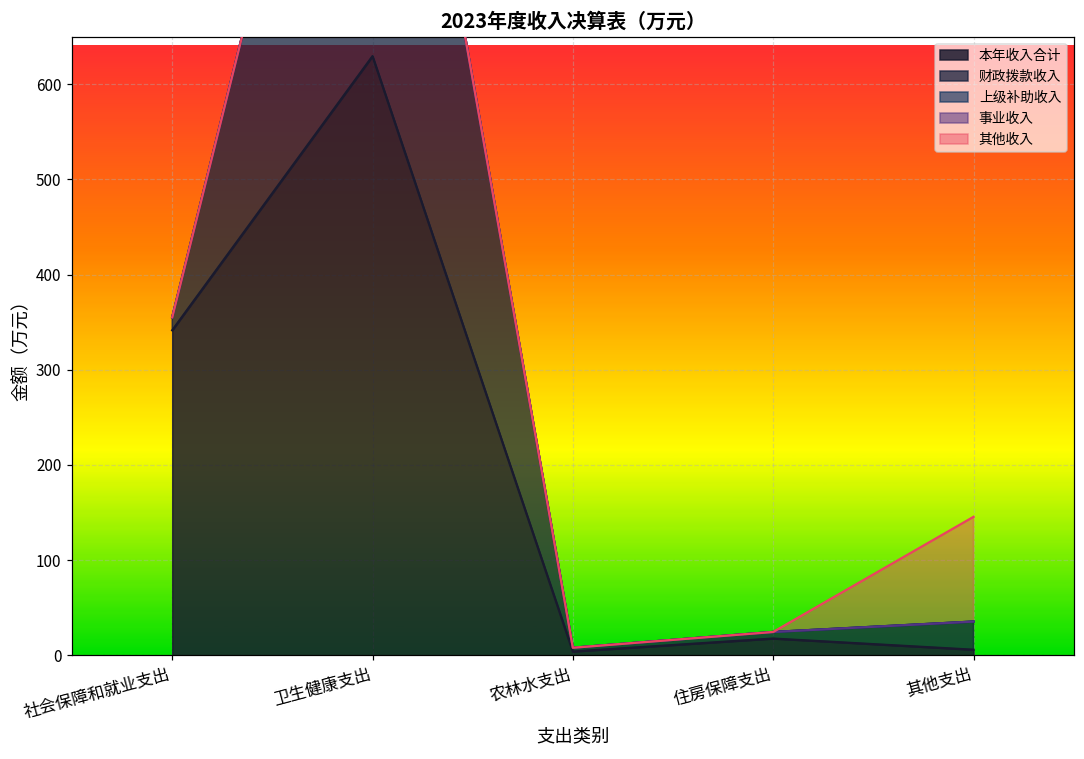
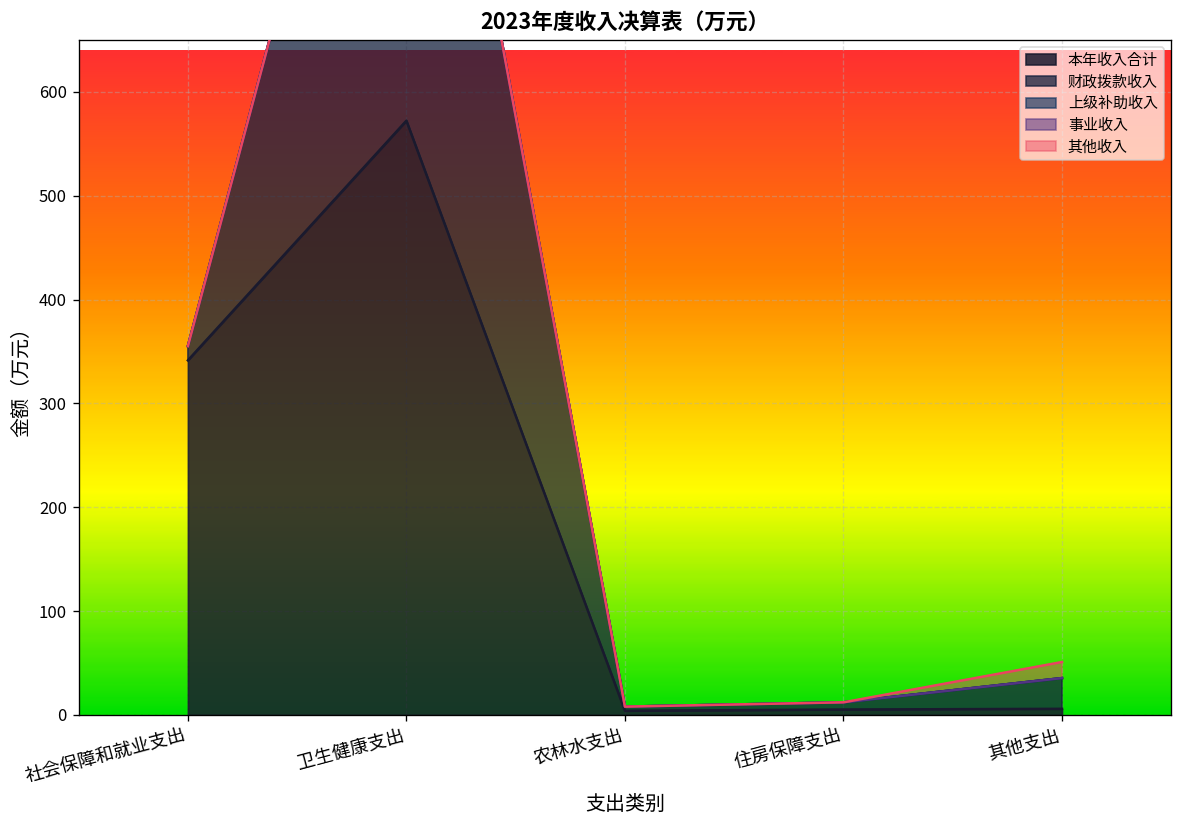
本年收入合计, 卫生健康支出: 630 -> 570
本年收入合计, 住房保障支出: 20 -> 10
其他收入, 其他支出: 110 -> 20
